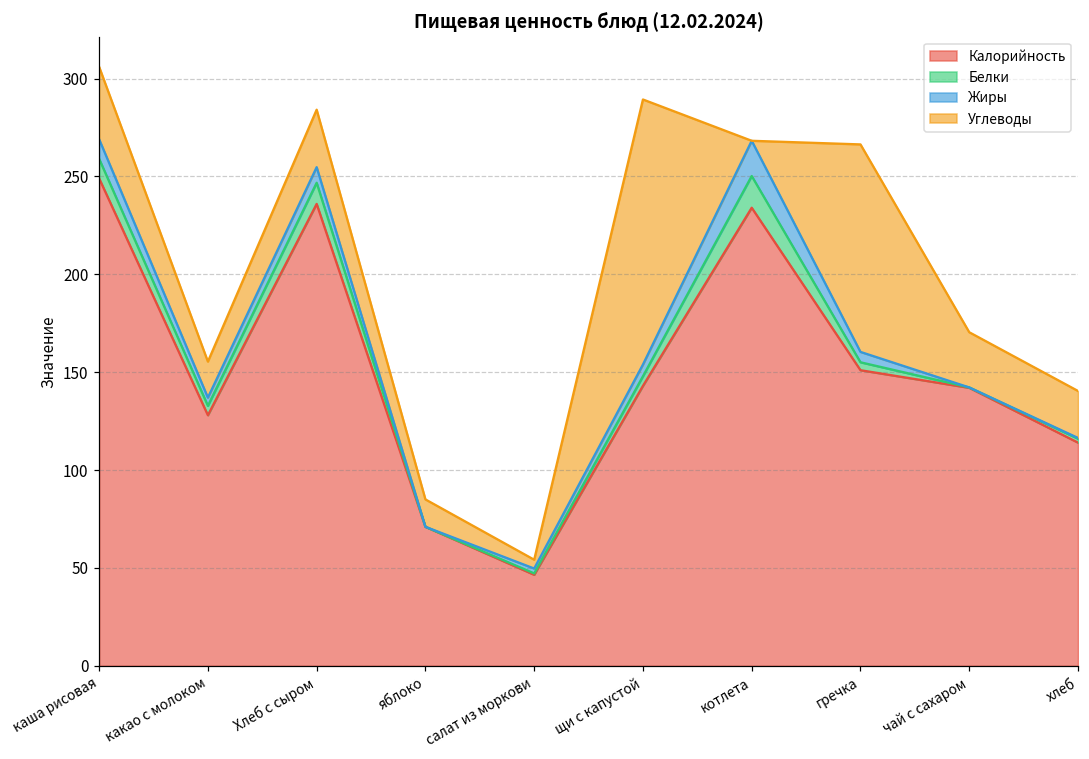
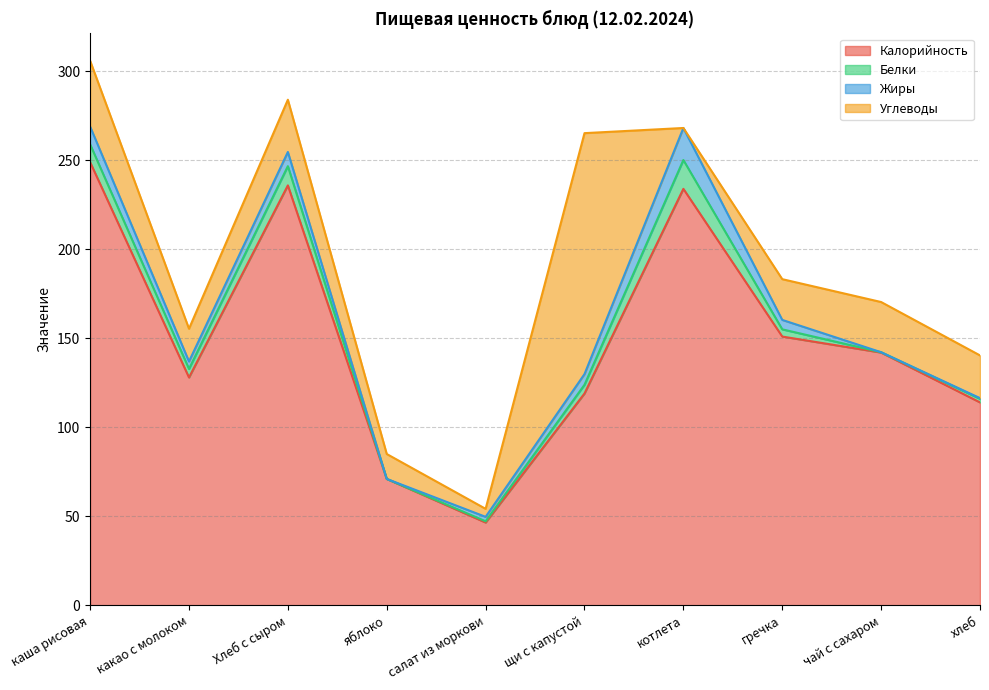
Калорийность, щи с капустой: 143 -> 119
Углеводы, гречка: 106 -> 23
